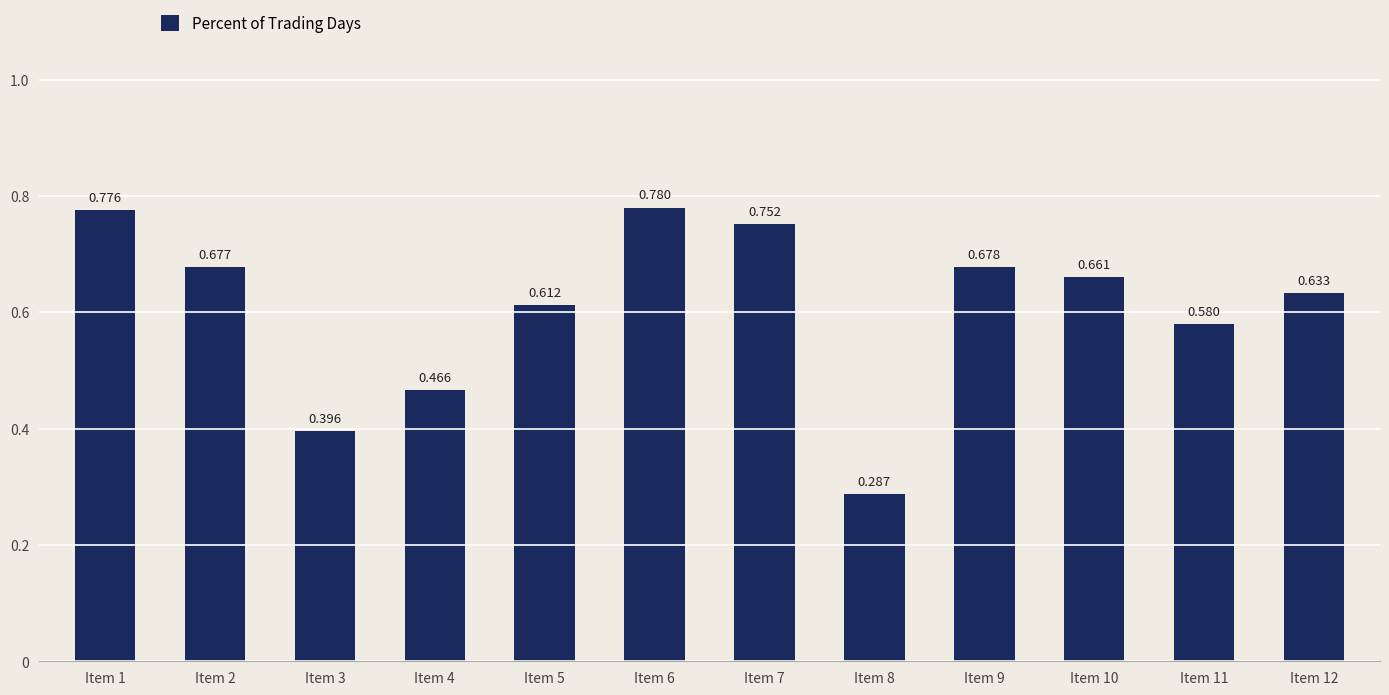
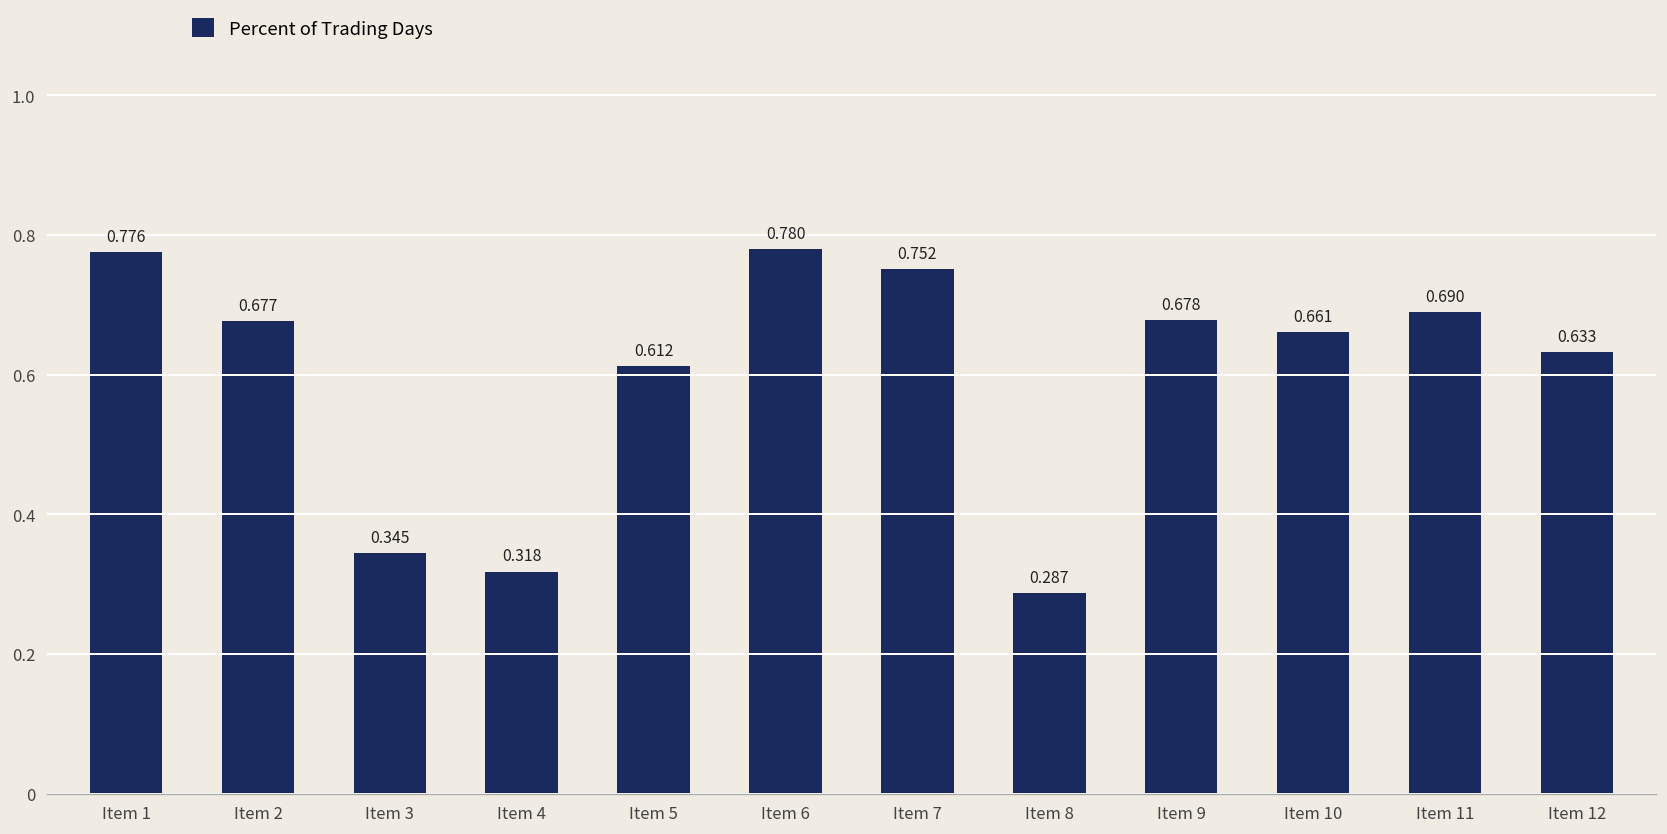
Item 3: 0.396 -> 0.345
Item 4: 0.466 -> 0.318
Item 11: 0.580 -> 0.690
